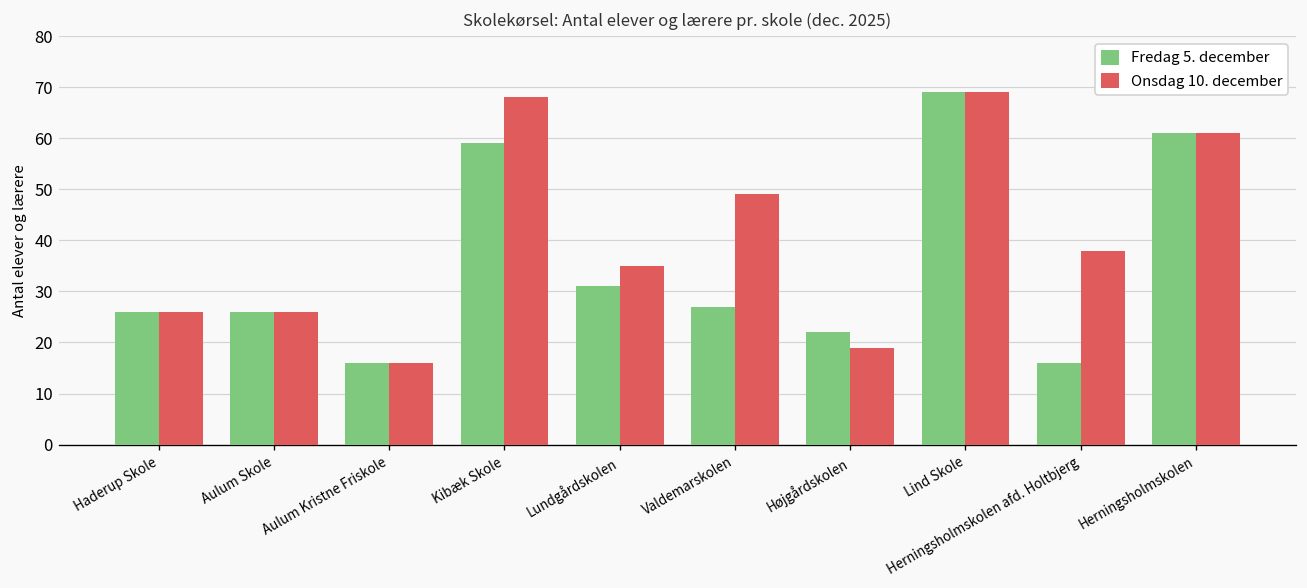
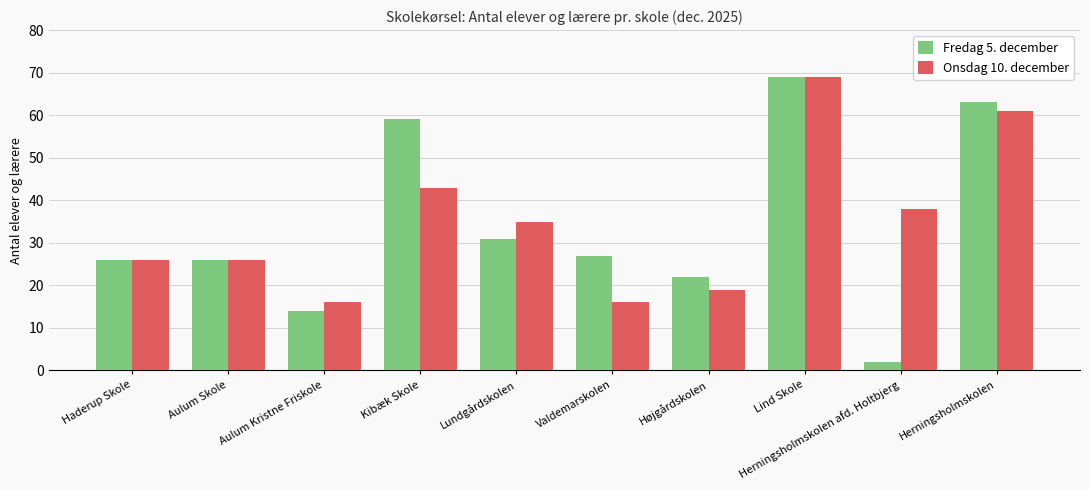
Fredag 5. december, Aulum Kristne Friskole: 16 -> 14
Onsdag 10. december, Kibæk Skole: 68 -> 43
Onsdag 10. december, Valdemarskolen: 49 -> 16
Fredag 5. december, Herningsholmskolen afd. Holtbjerg: 16 -> 2
Fredag 5. december, Herningsholmskolen: 61 -> 63
